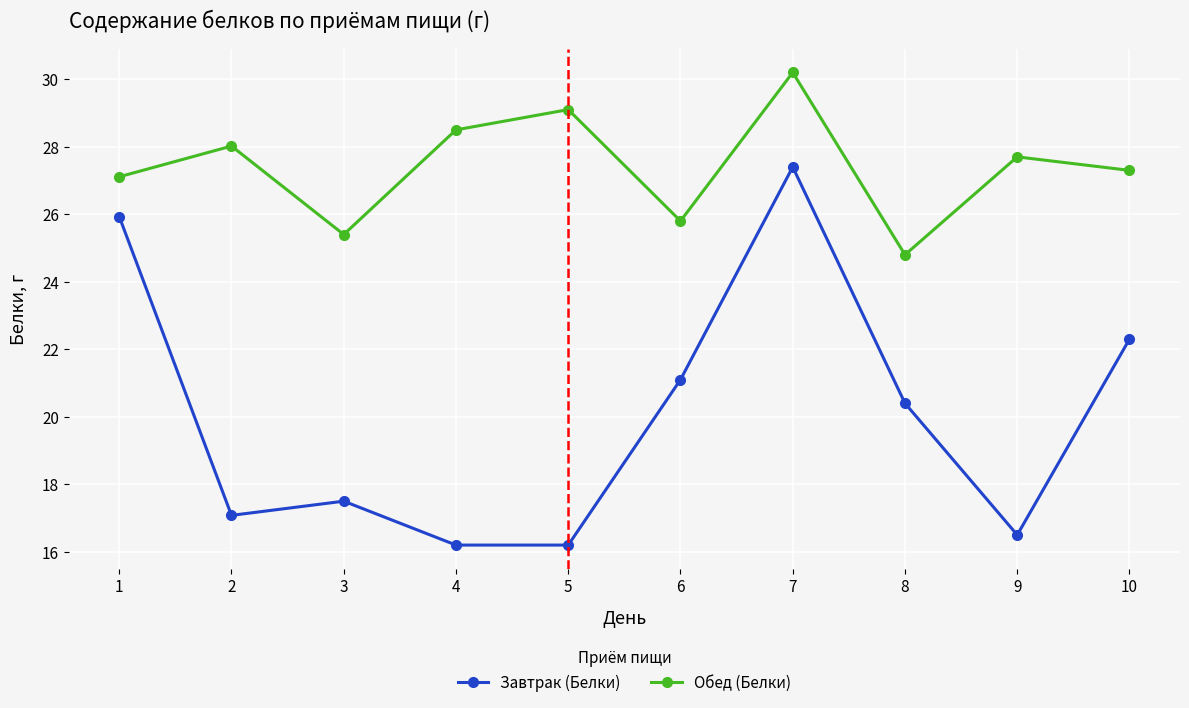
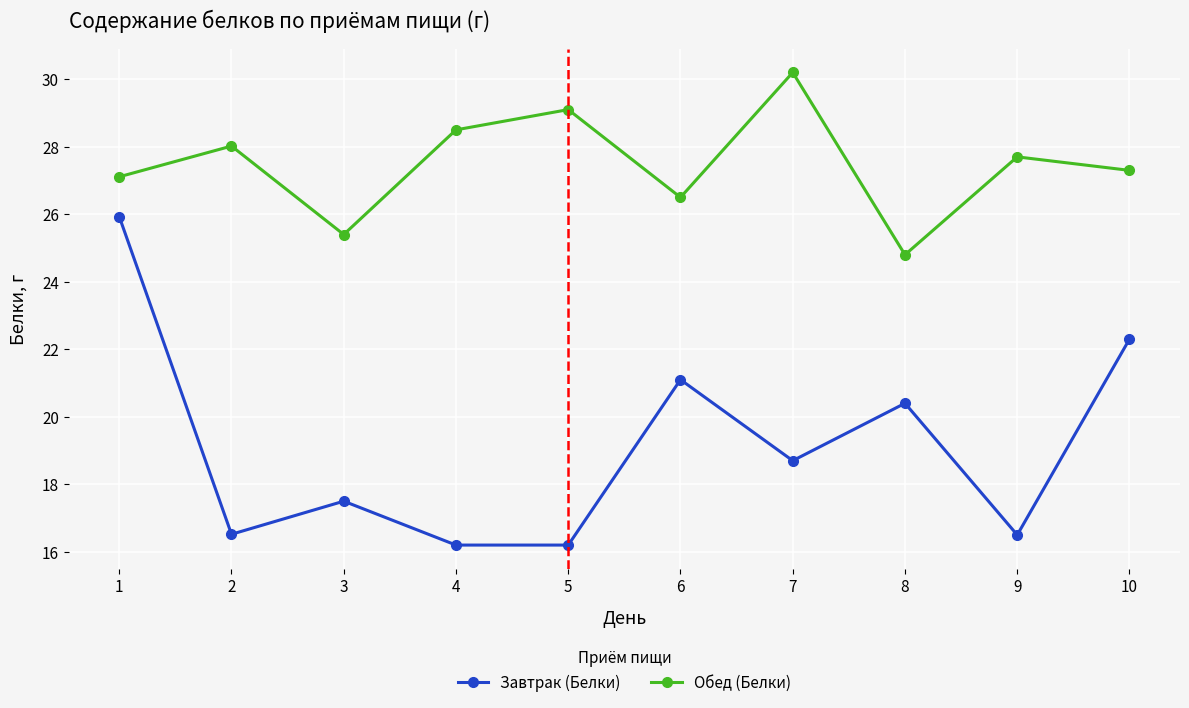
Завтрак (Белки), 2: 17.1 -> 16.5
Обед (Белки), 6: 25.8 -> 26.5
Завтрак (Белки), 7: 27.4 -> 18.7
